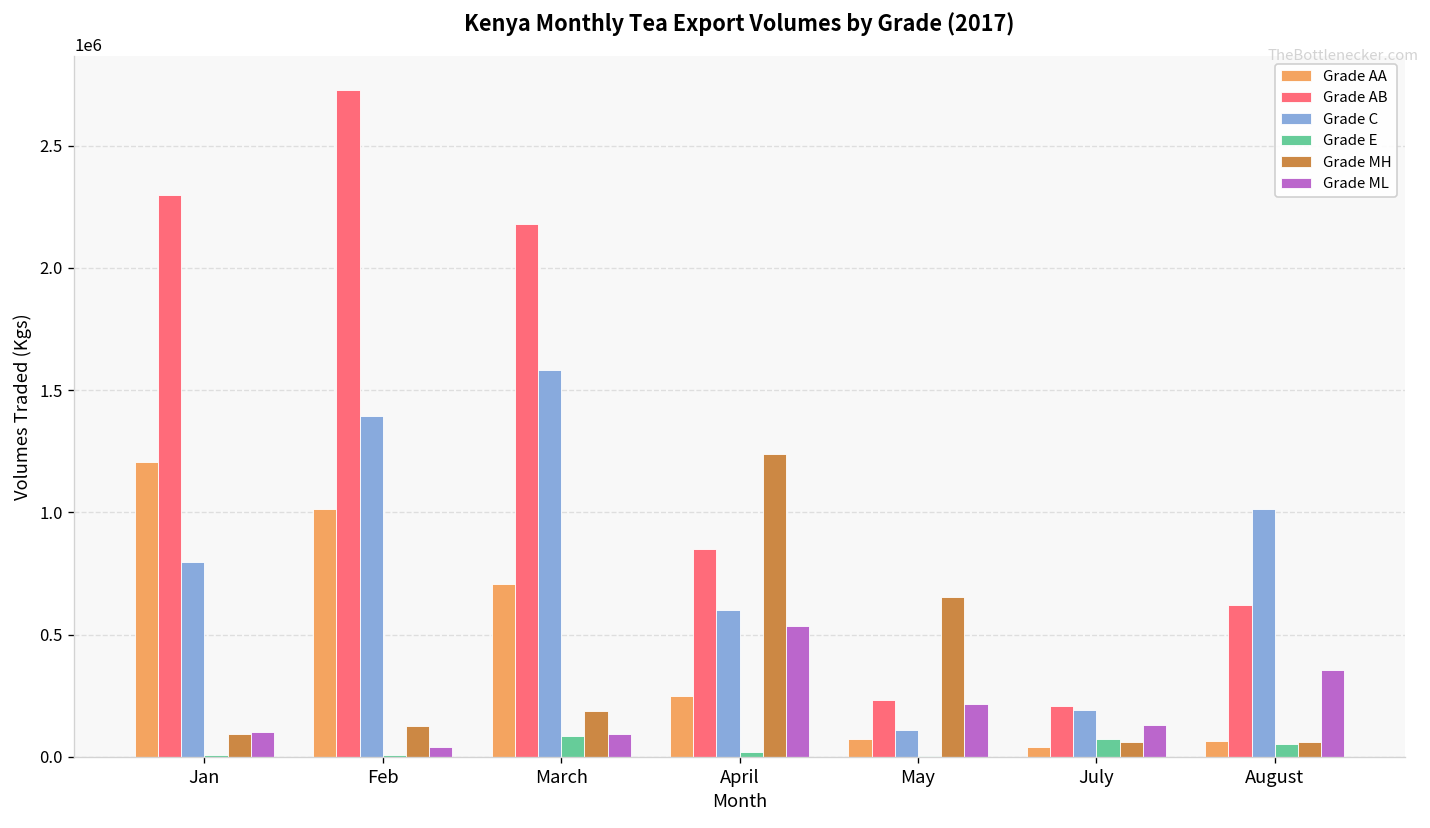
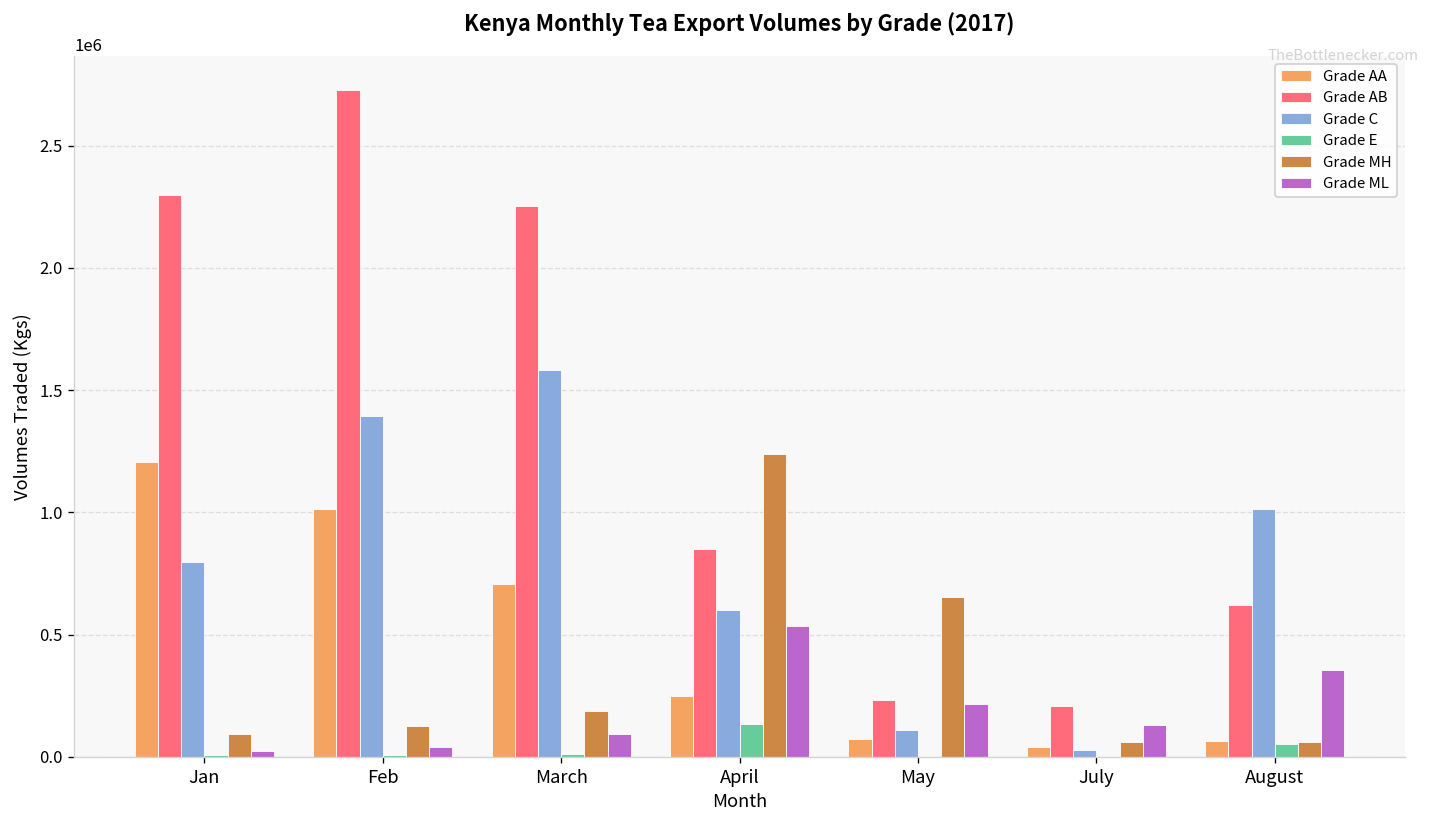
Grade ML, Jan: 100000 -> 20000
Grade AB, March: 2180000 -> 2250000
Grade E, March: 90000 -> 10000
Grade E, April: 20000 -> 130000
Grade C, July: 190000 -> 30000
Grade E, July: 70000 -> 0
